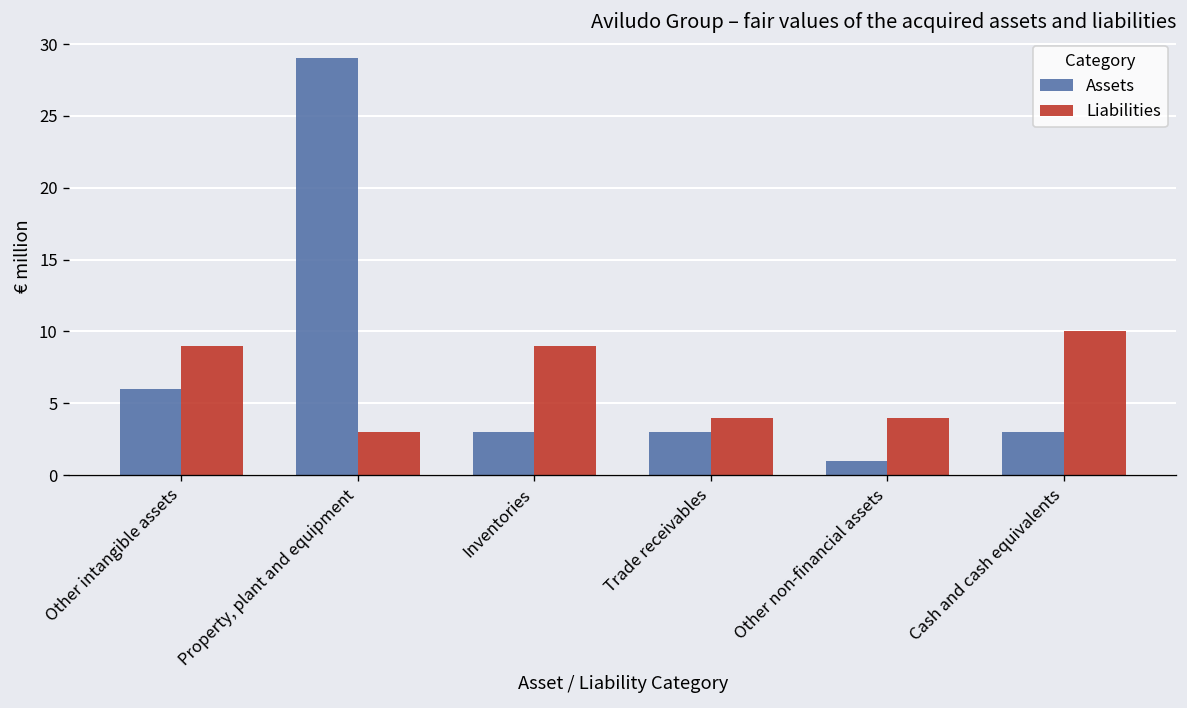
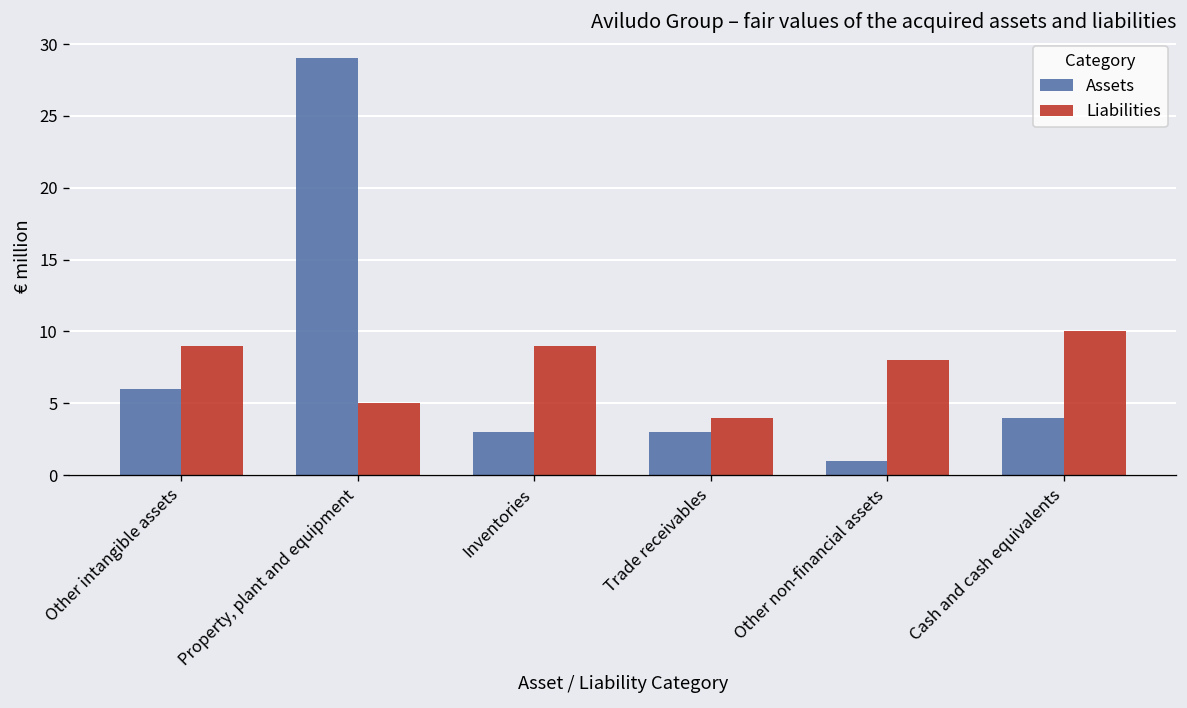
Liabilities, Property, plant and equipment: 3 -> 5
Liabilities, Other non-financial assets: 4 -> 8
Assets, Cash and cash equivalents: 3 -> 4
